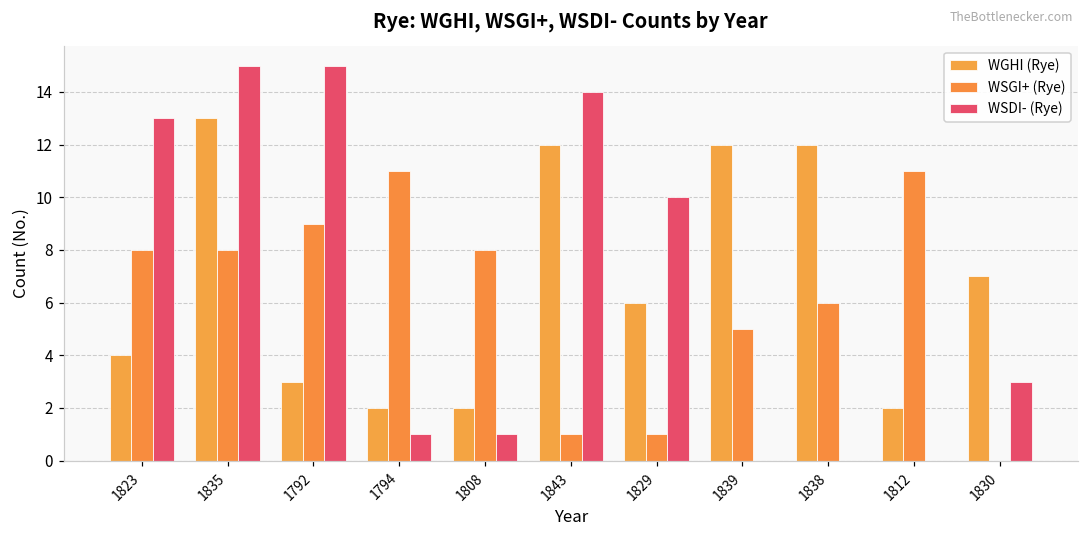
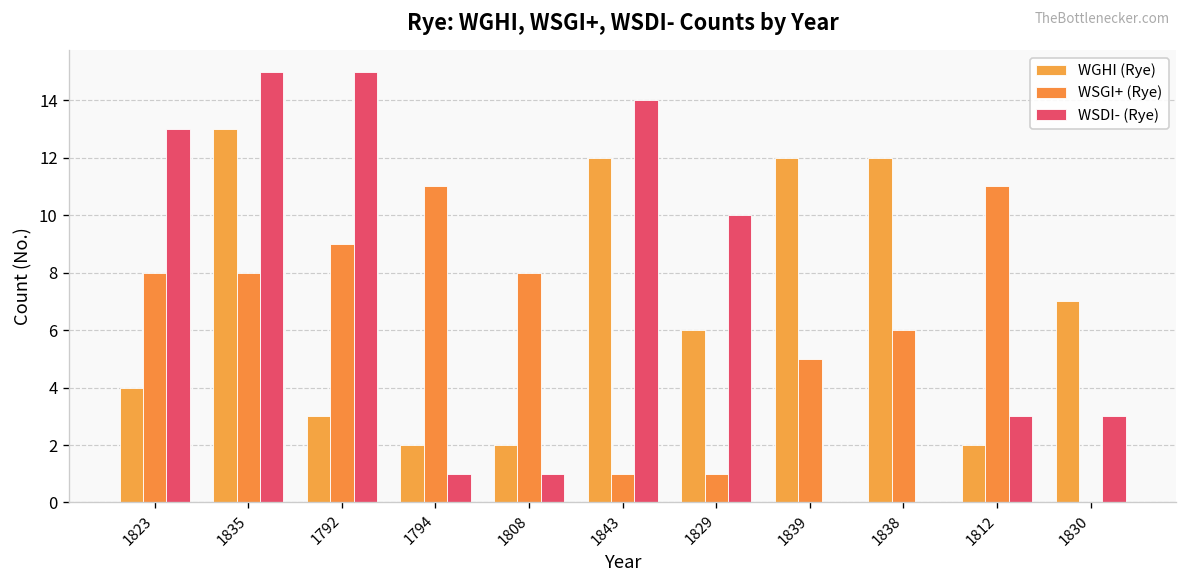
WSDI- (Rye), 1812: 0 -> 3
